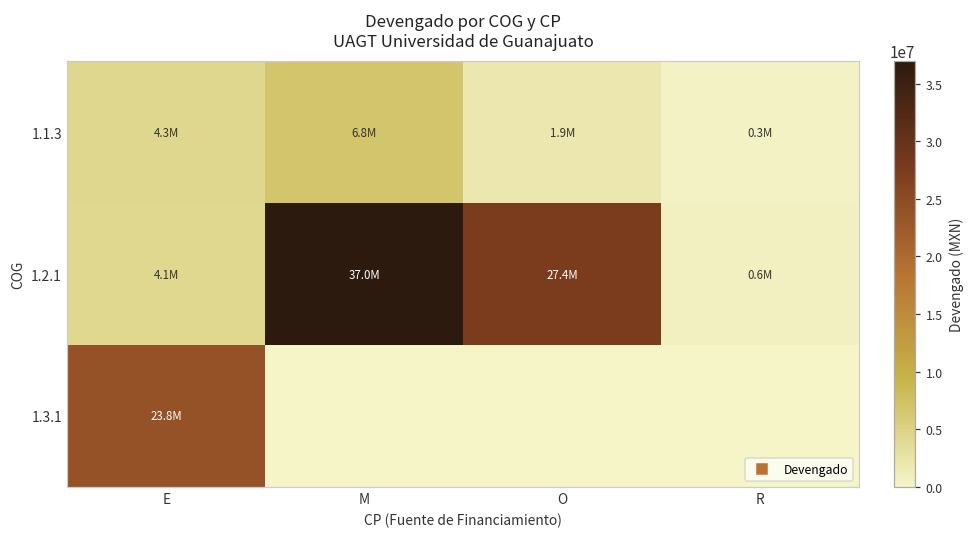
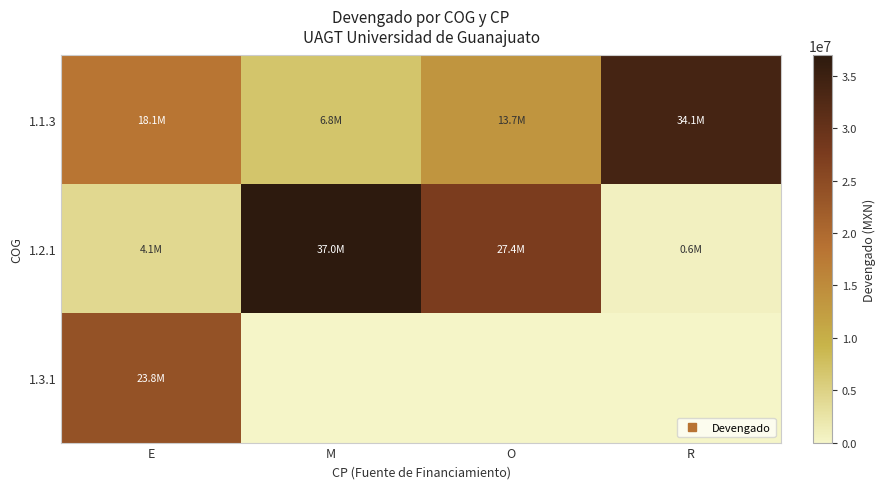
1.1.3, E: 4.3M -> 18.1M
1.1.3, O: 1.9M -> 13.7M
1.1.3, R: 0.3M -> 34.1M
